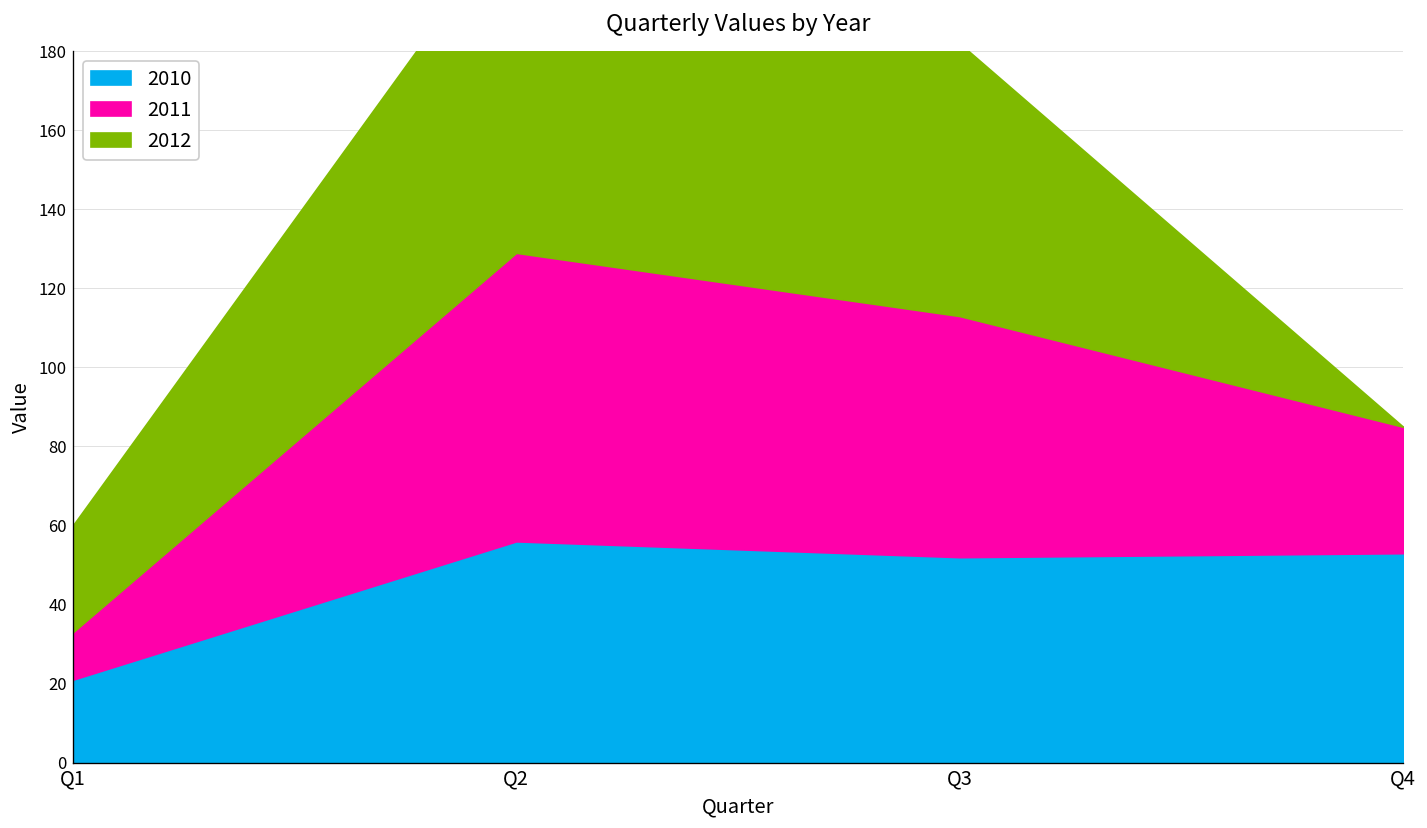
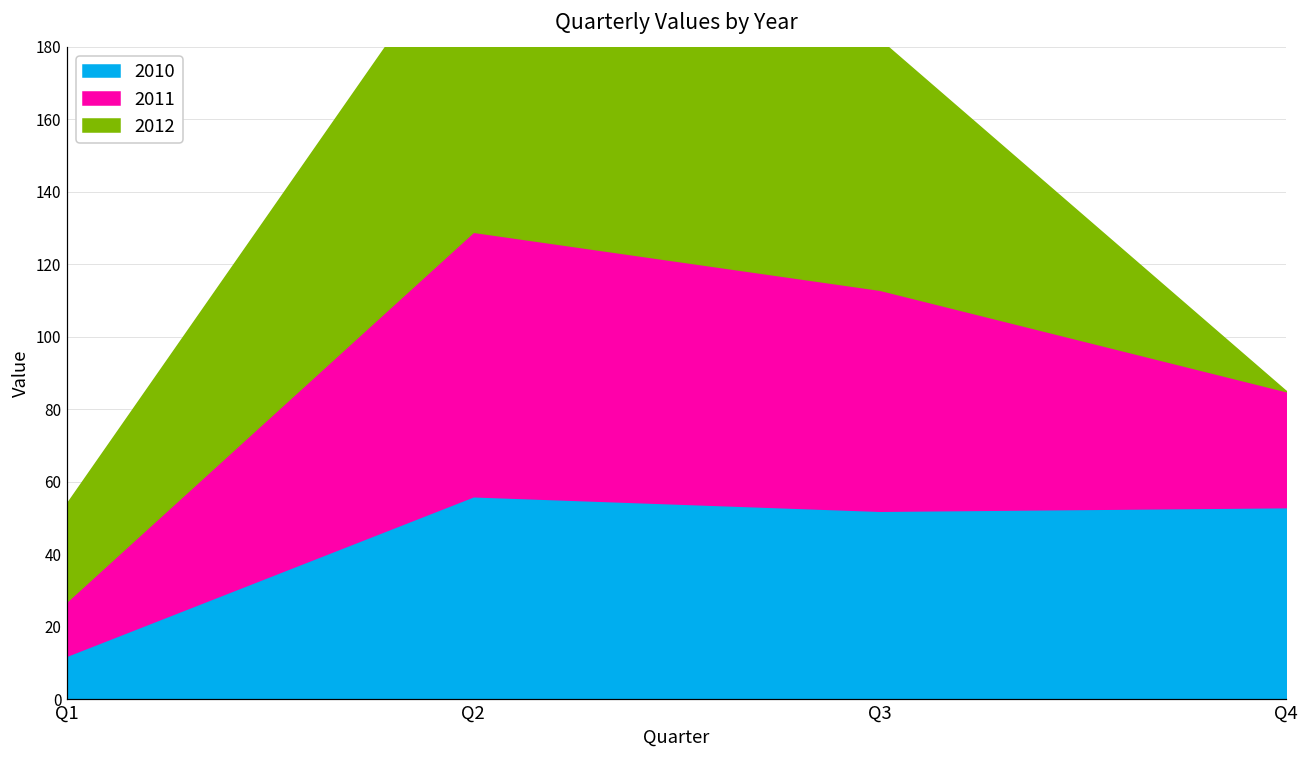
2010, Q1: 21 -> 12
2011, Q1: 12 -> 15
